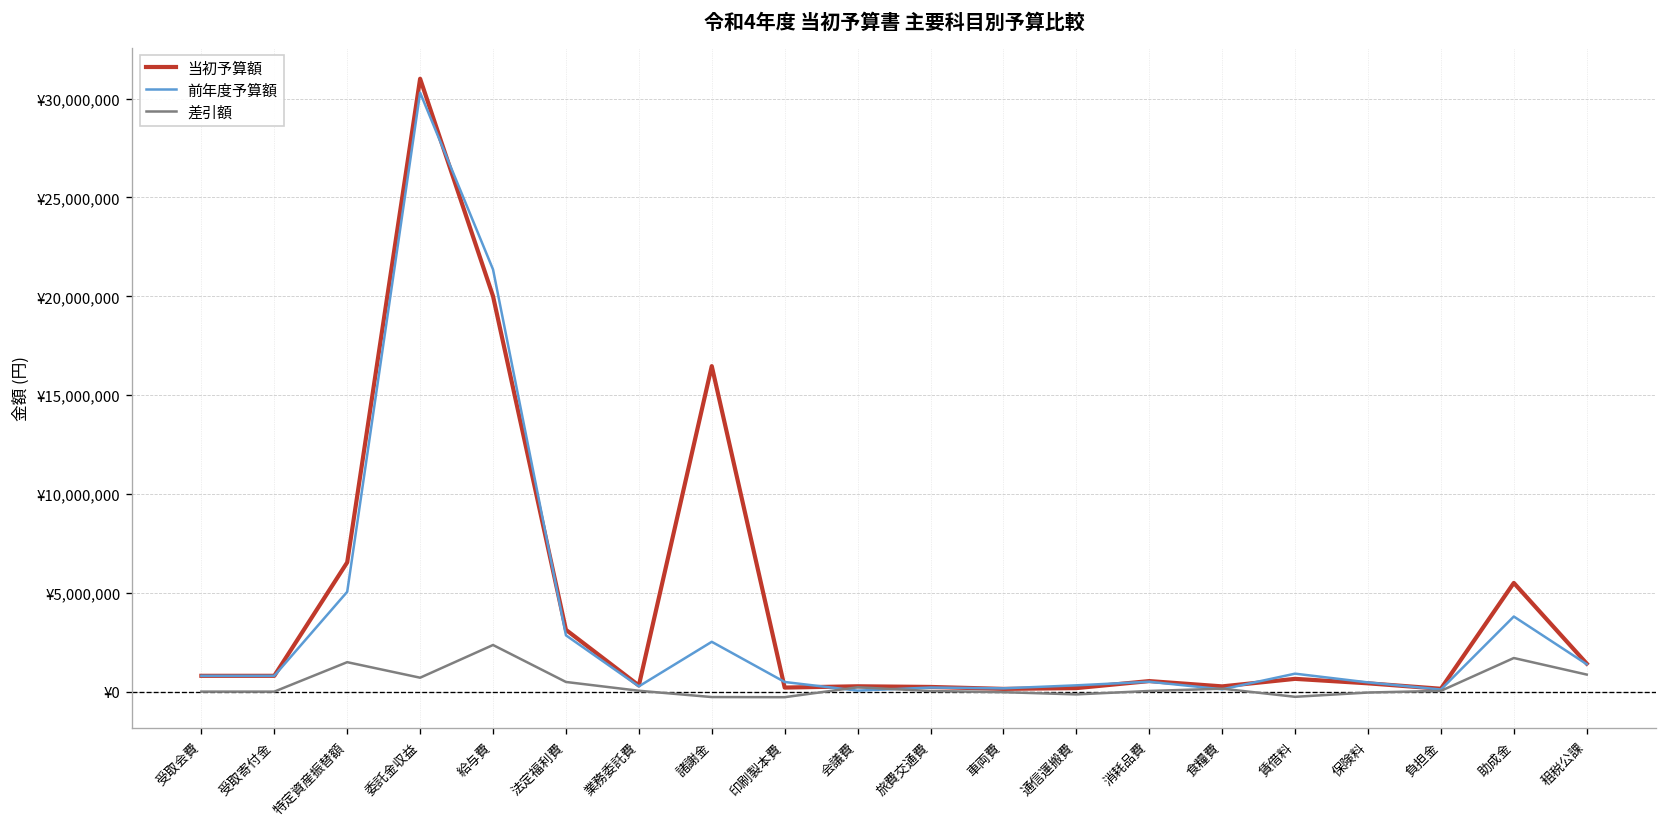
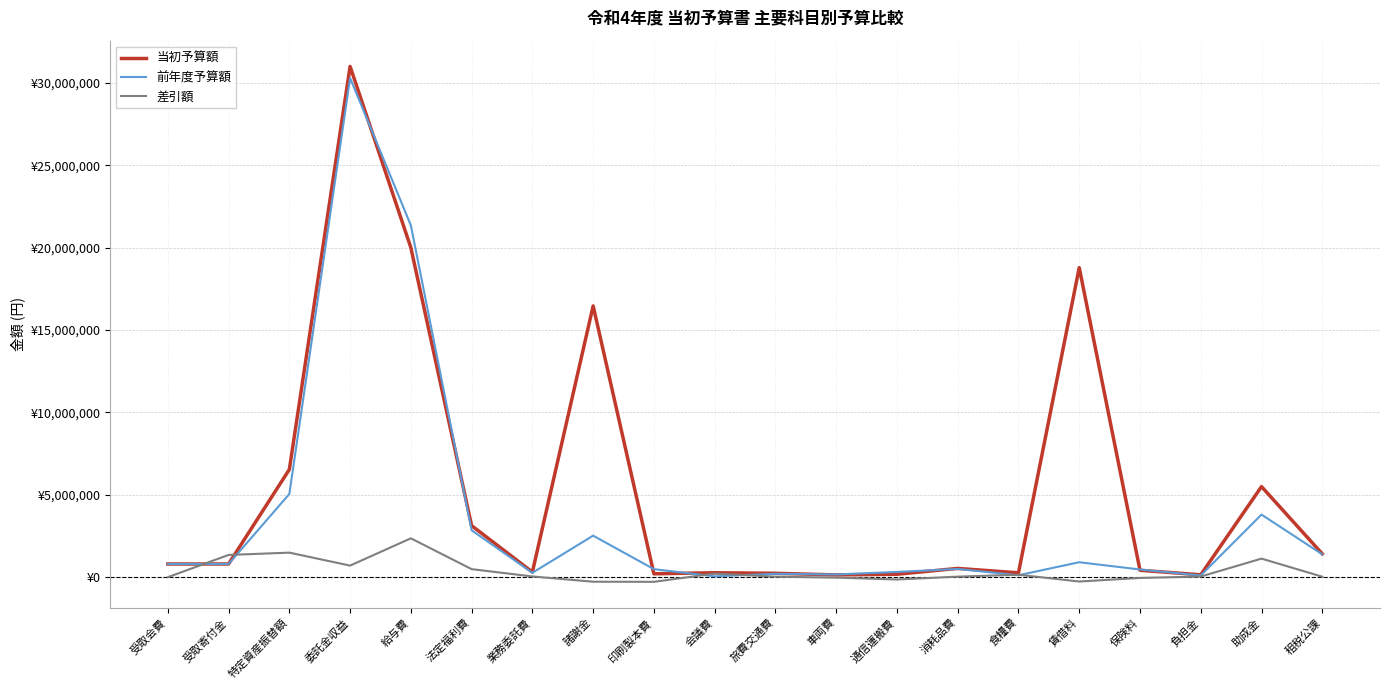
差引額, 受取寄付金: ¥0 -> ¥1,400,000
当初予算額, 賃借料: ¥600,000 -> ¥18,800,000
差引額, 助成金: ¥1,700,000 -> ¥1,100,000
差引額, 租税公課: ¥900,000 -> ¥0
